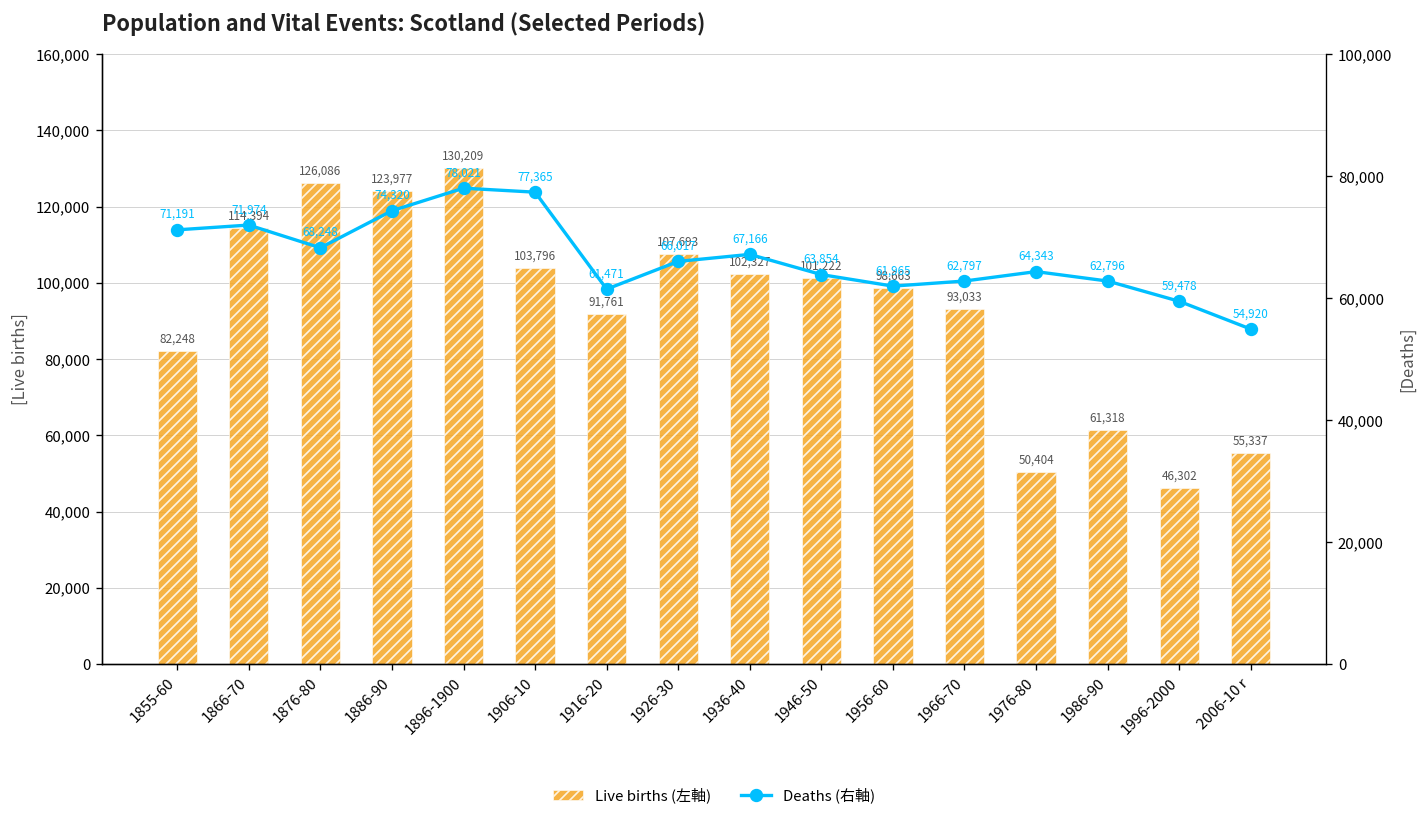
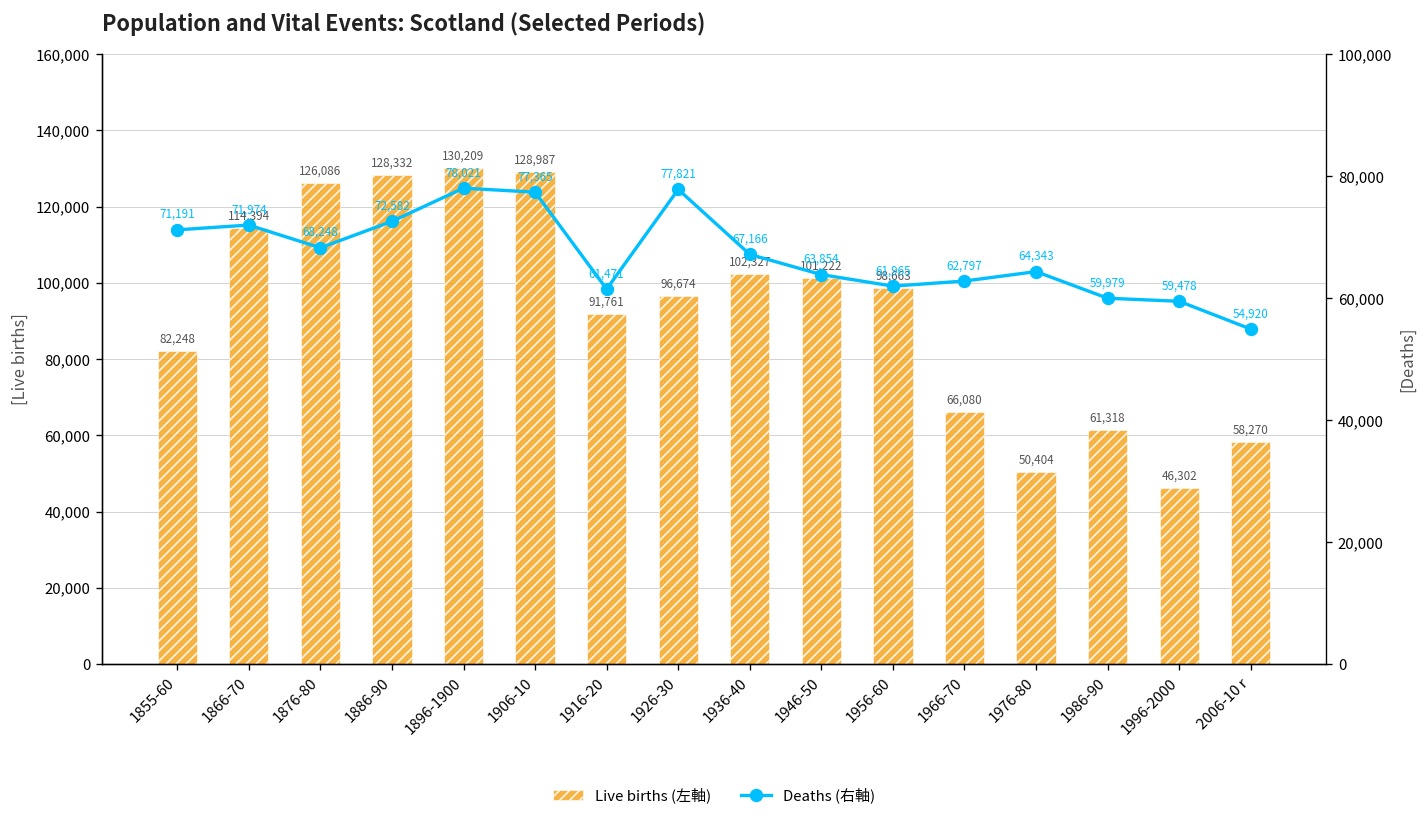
Live births (左軸), 1886-90: 123,977 -> 128,332
Live births (左軸), 1906-10: 103,796 -> 128,987
Live births (左軸), 1926-30: 107,693 -> 96,674
Live births (左軸), 1966-70: 93,033 -> 66,080
Live births (左軸), 2006-10 r: 55,337 -> 58,270
Deaths (右軸), 1886-90: 74,320 -> 72,582
Deaths (右軸), 1926-30: 66,017 -> 77,821
Deaths (右軸), 1986-90: 62,796 -> 59,979
